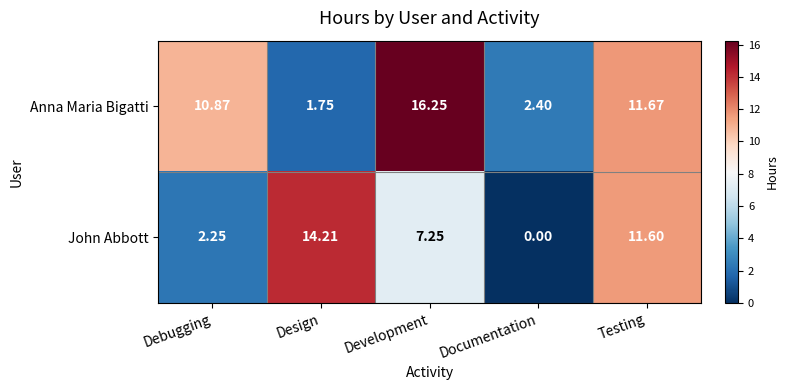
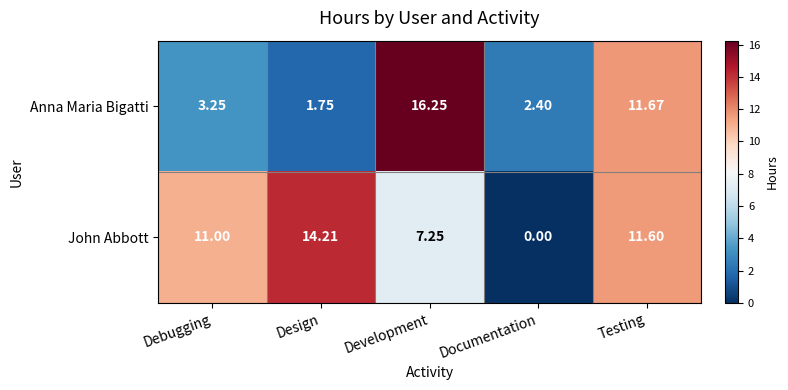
Anna Maria Bigatti, Debugging: 10.87 -> 3.25
John Abbott, Debugging: 2.25 -> 11.00
